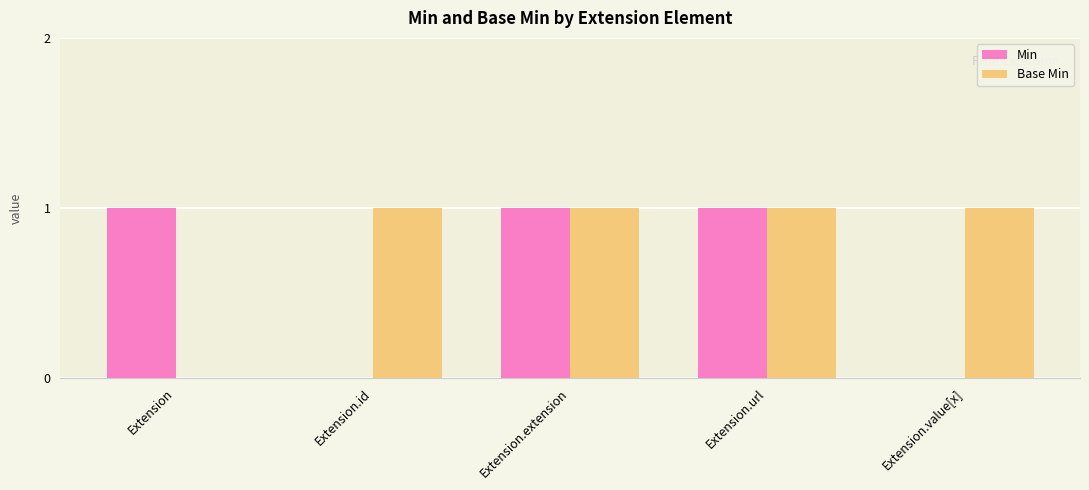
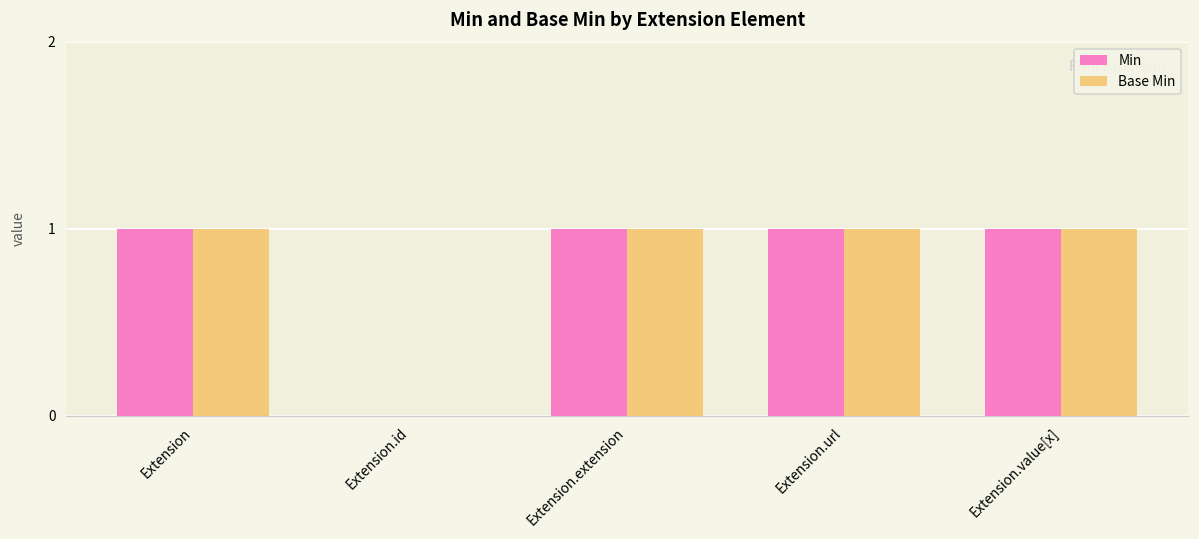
Base Min, Extension: 0 -> 1
Base Min, Extension.id: 1 -> 0
Min, Extension.value[x]: 0 -> 1
